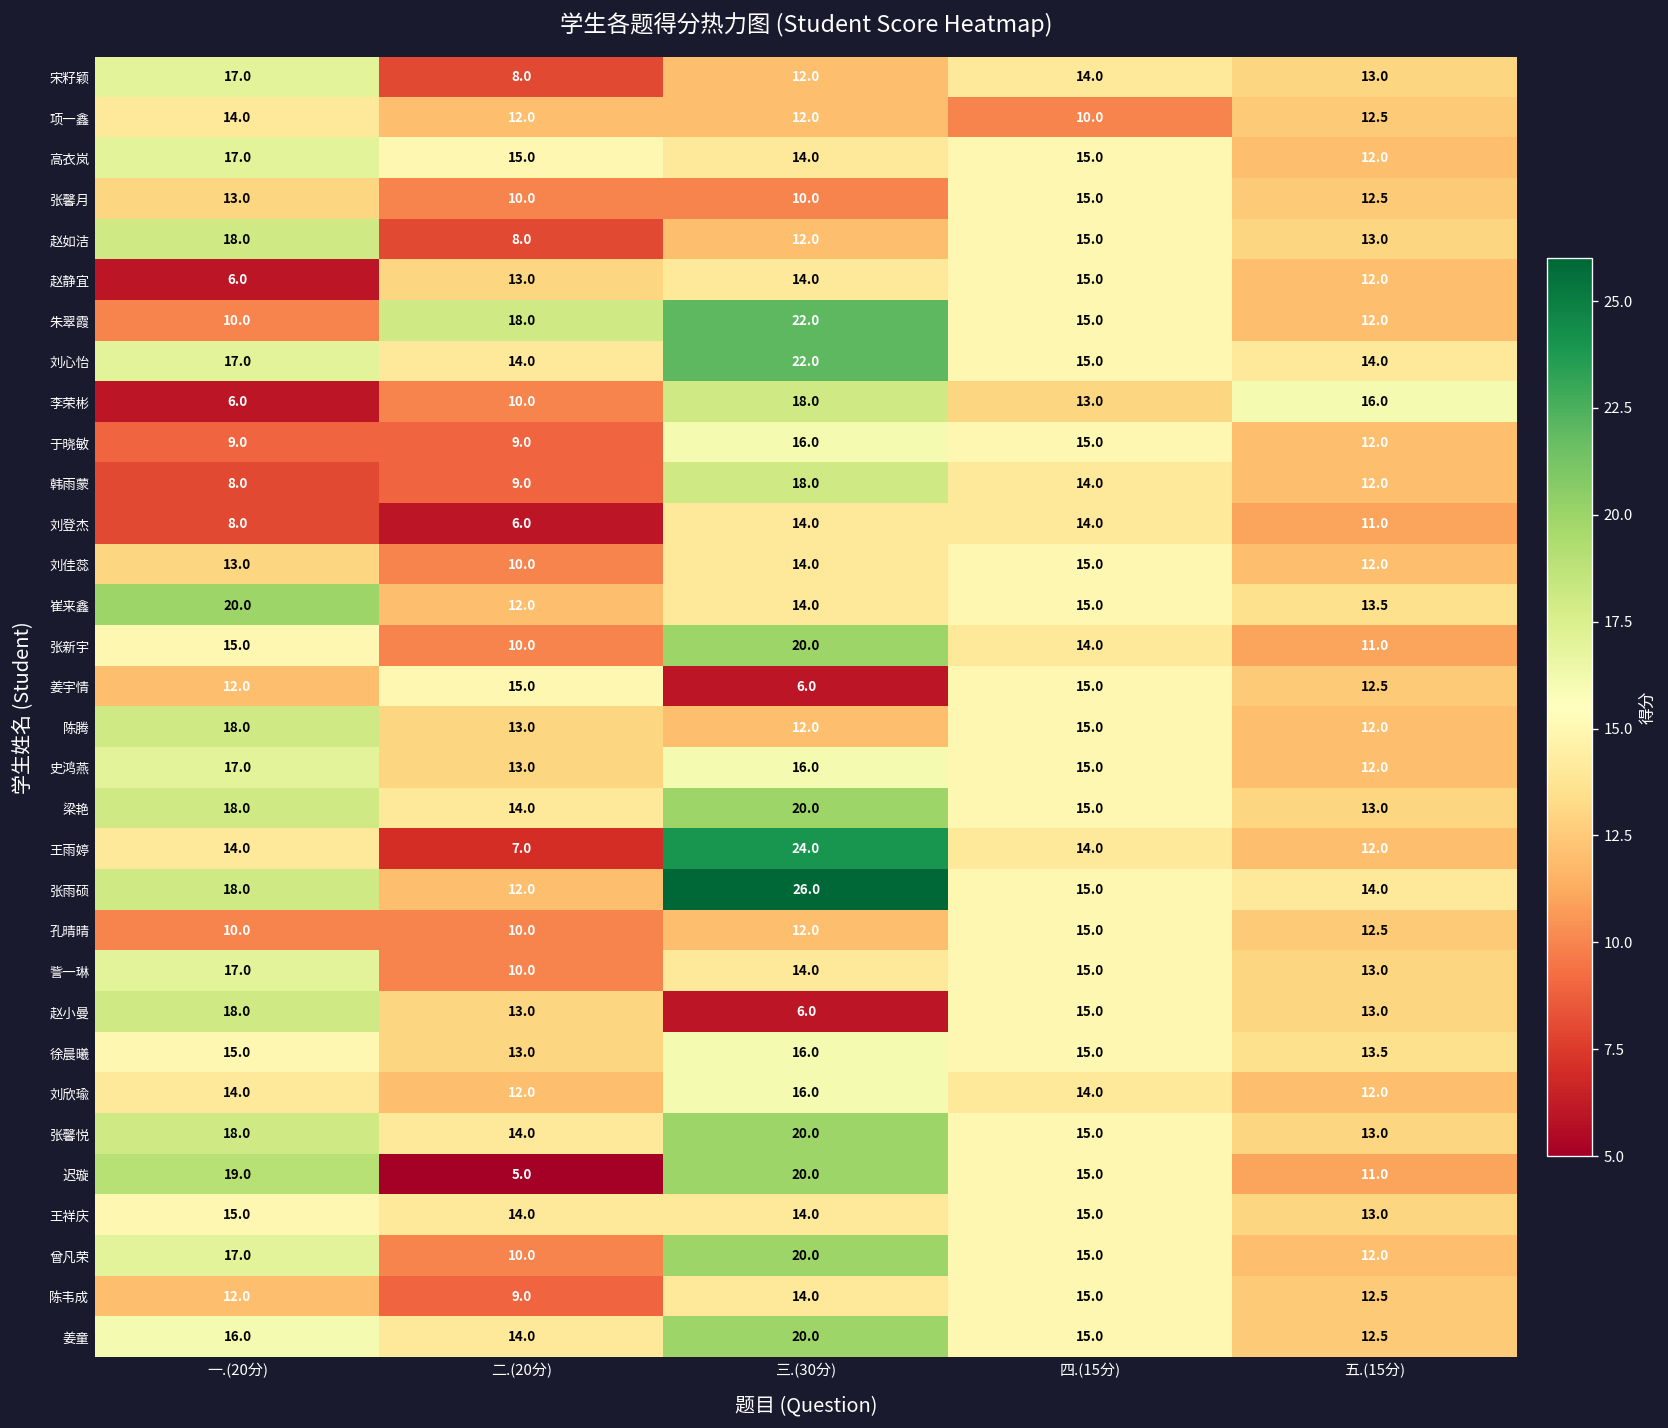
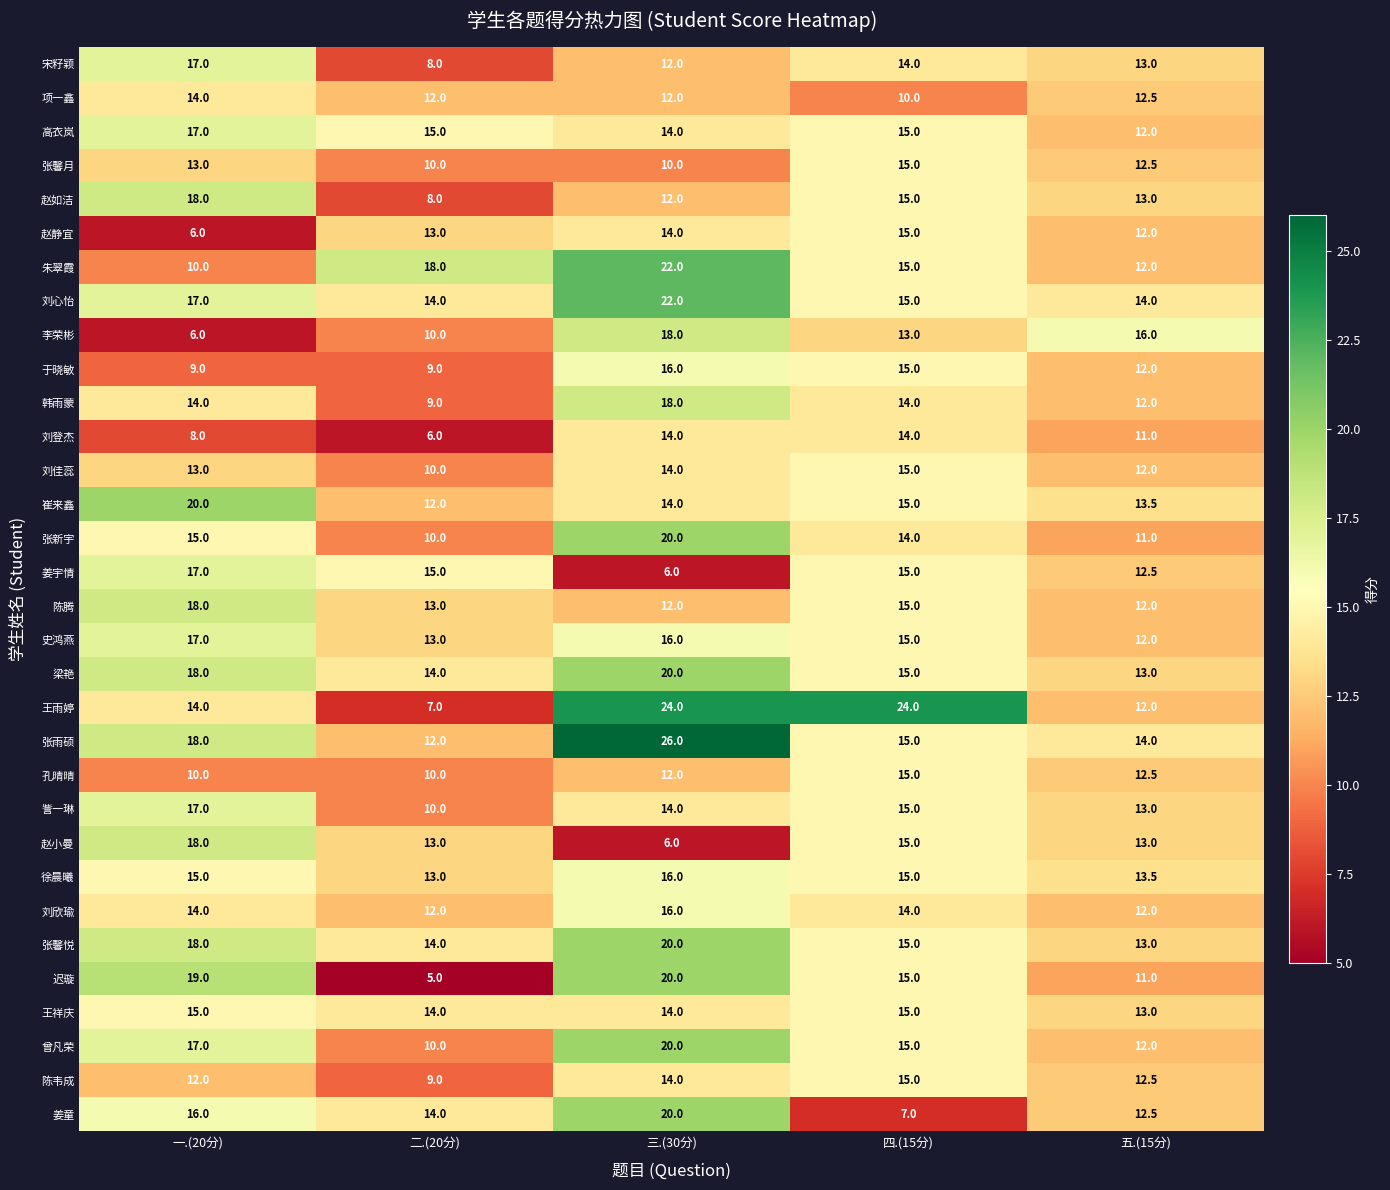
韩雨蒙, 一.(20分): 8.0 -> 14.0
姜宇情, 一.(20分): 12.0 -> 17.0
王雨婷, 四.(15分): 14.0 -> 24.0
姜童, 四.(15分): 15.0 -> 7.0
